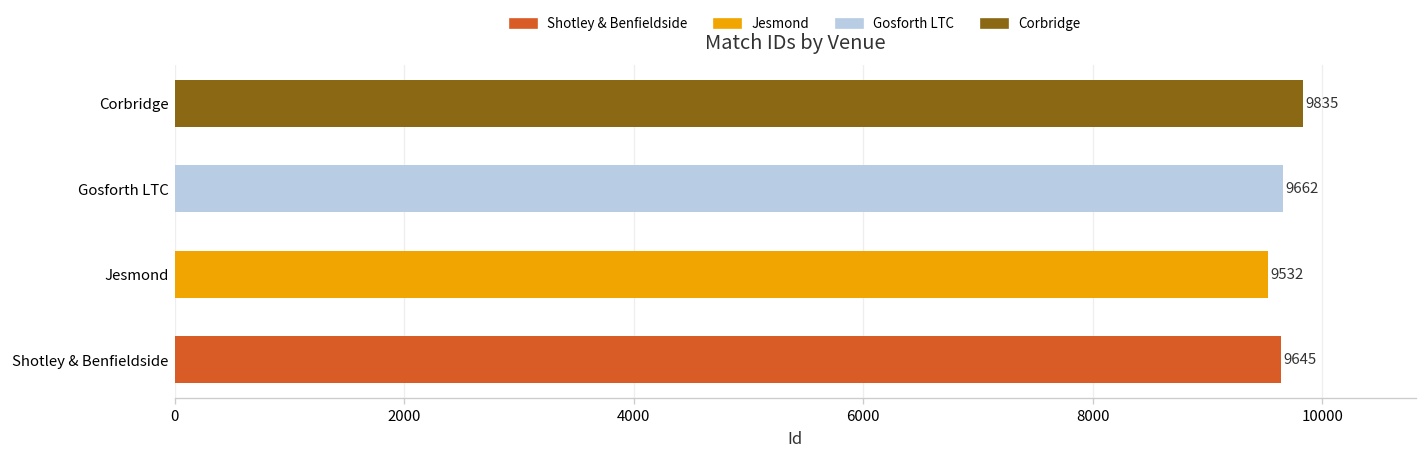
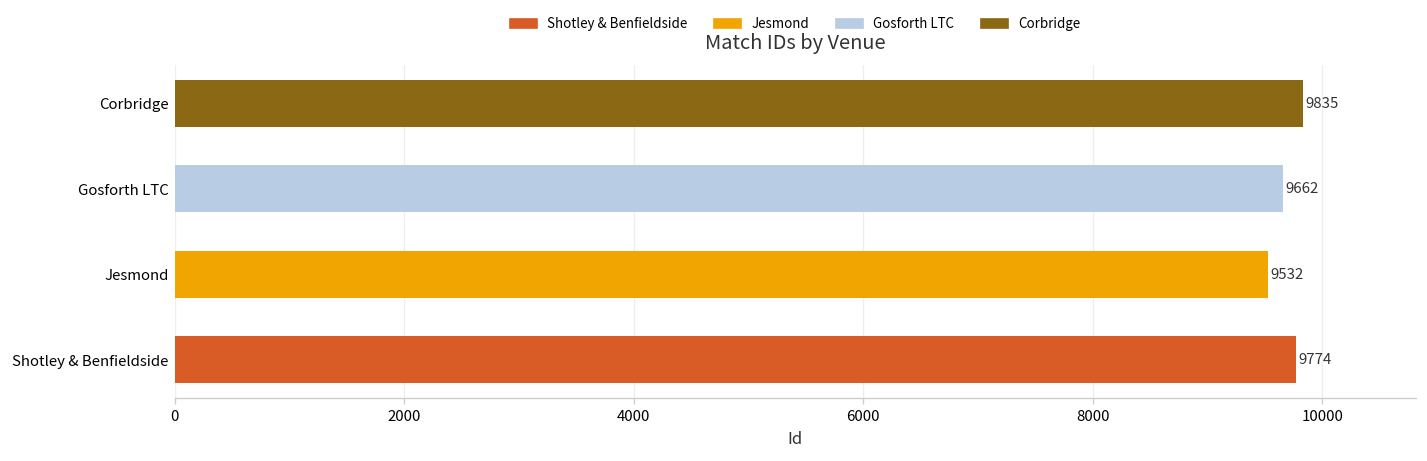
Shotley & Benfieldside: 9645 -> 9774
